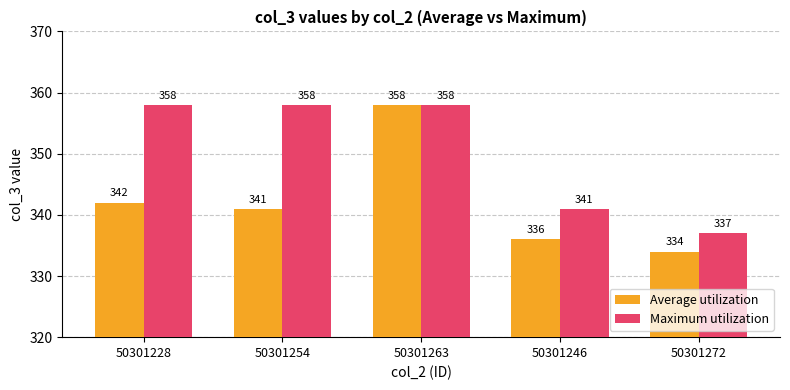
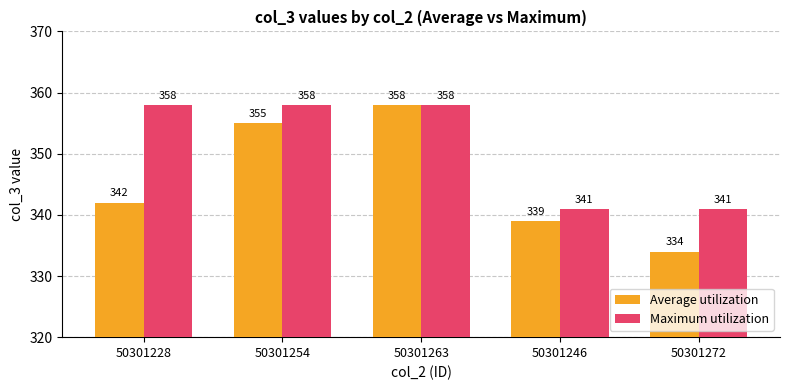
Average utilization, 50301254: 341 -> 355
Average utilization, 50301246: 336 -> 339
Maximum utilization, 50301272: 337 -> 341
